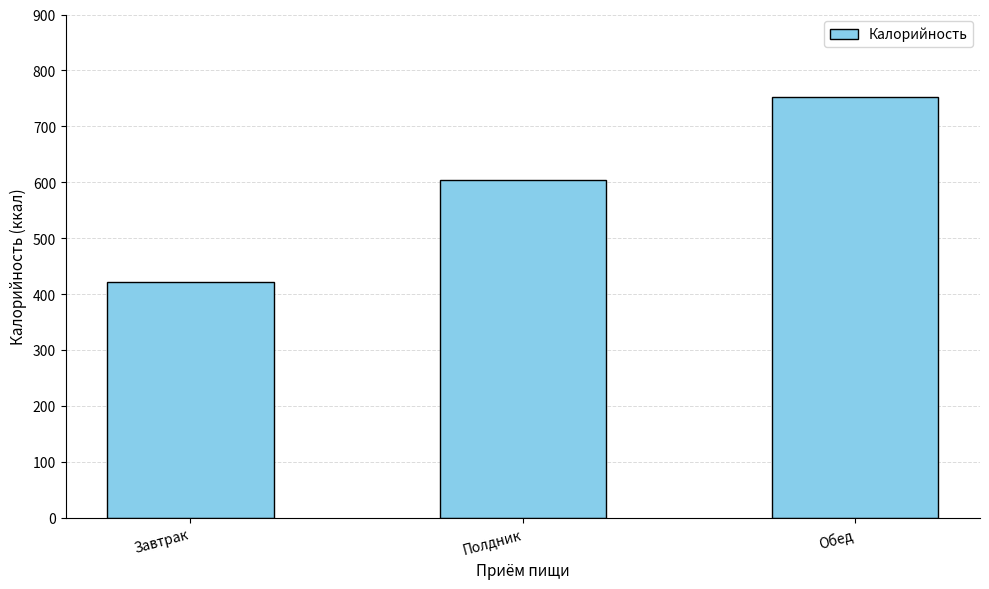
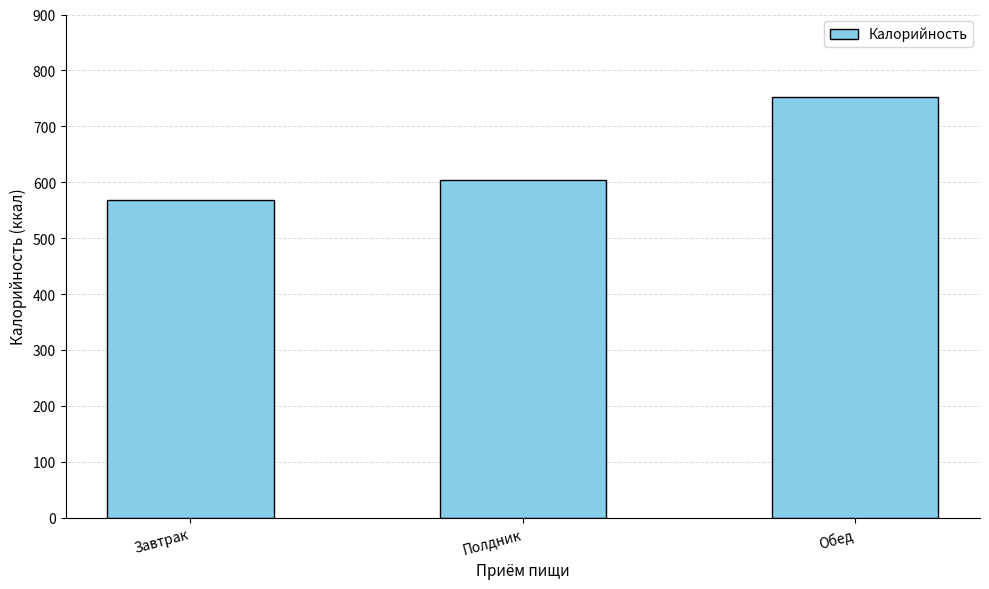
Завтрак: 420 -> 570
